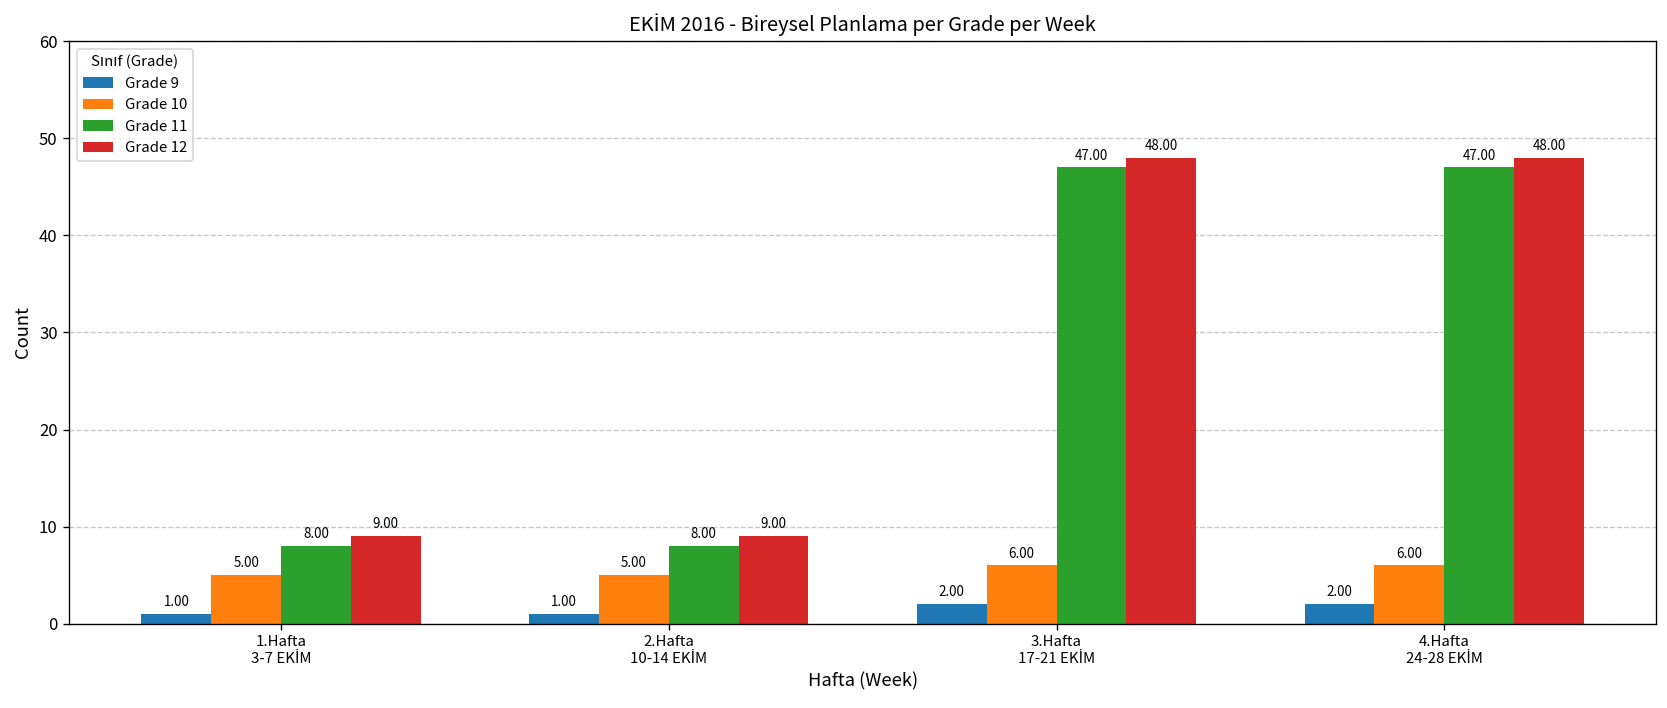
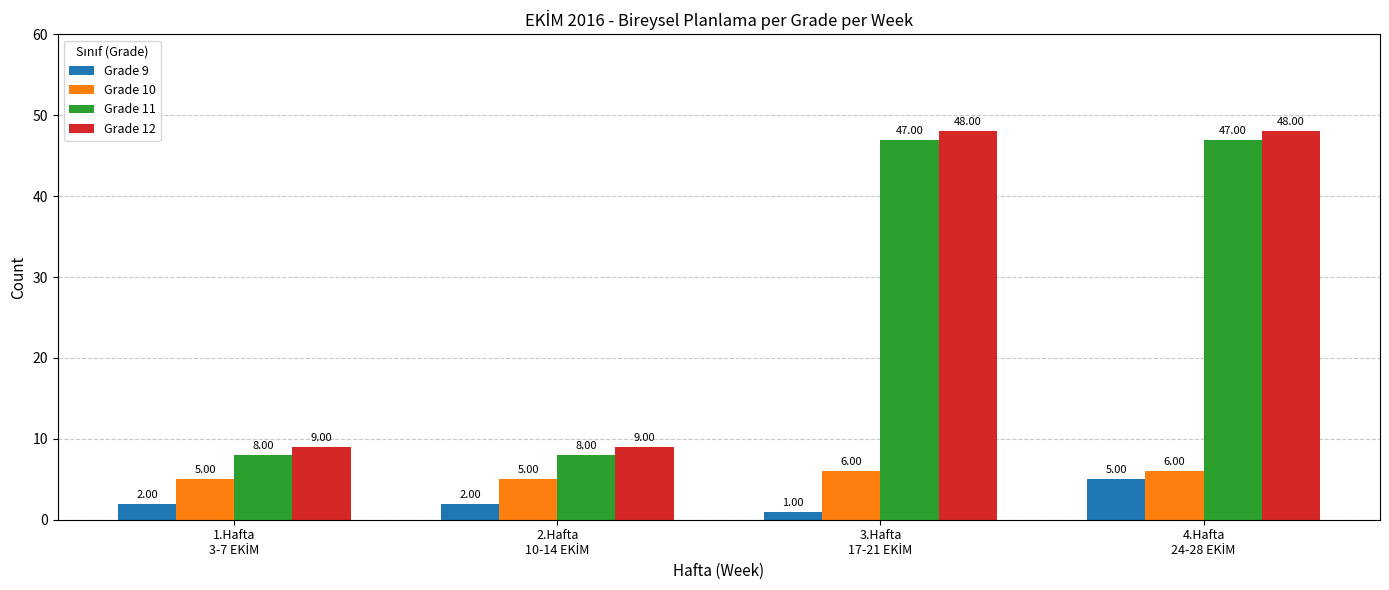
Grade 9, 1.Hafta 3-7 EKİM: 1.00 -> 2.00
Grade 9, 2.Hafta 10-14 EKİM: 1.00 -> 2.00
Grade 9, 3.Hafta 17-21 EKİM: 2.00 -> 1.00
Grade 9, 4.Hafta 24-28 EKİM: 2.00 -> 5.00
